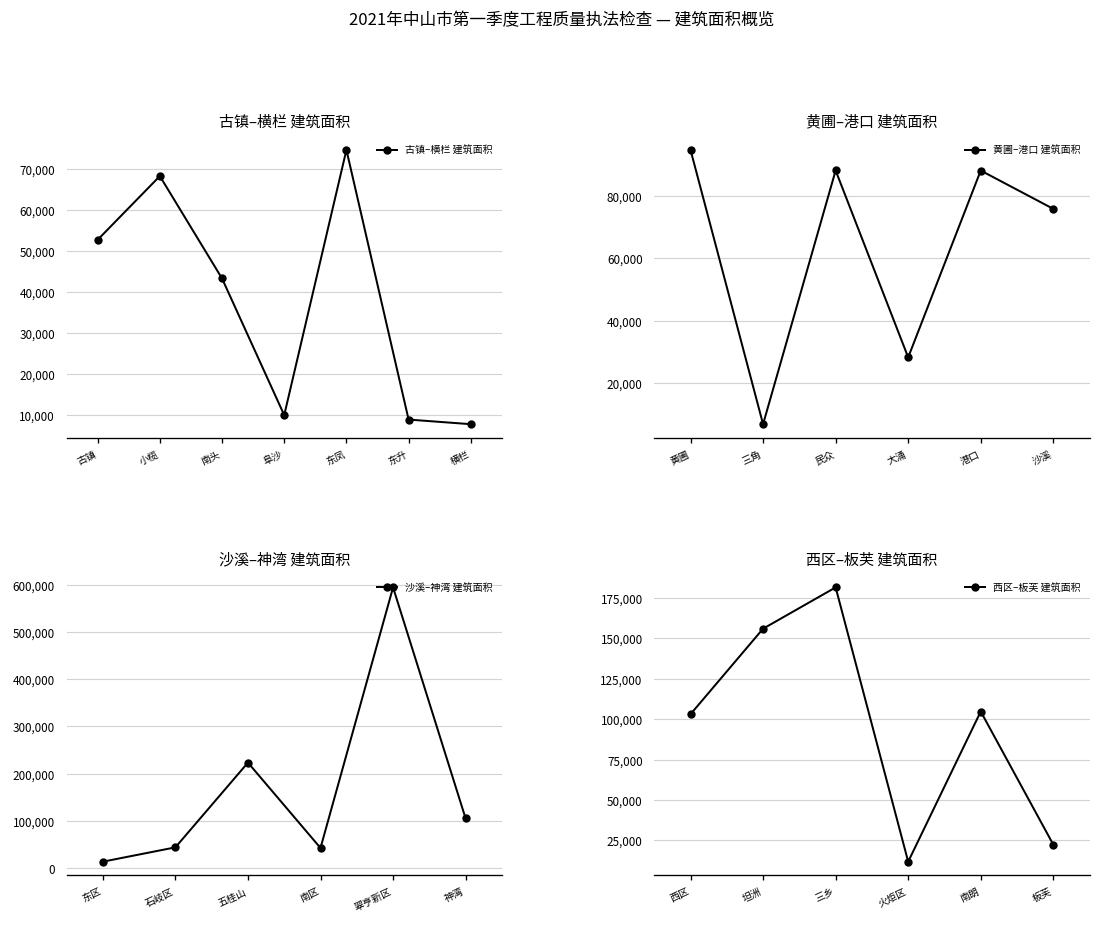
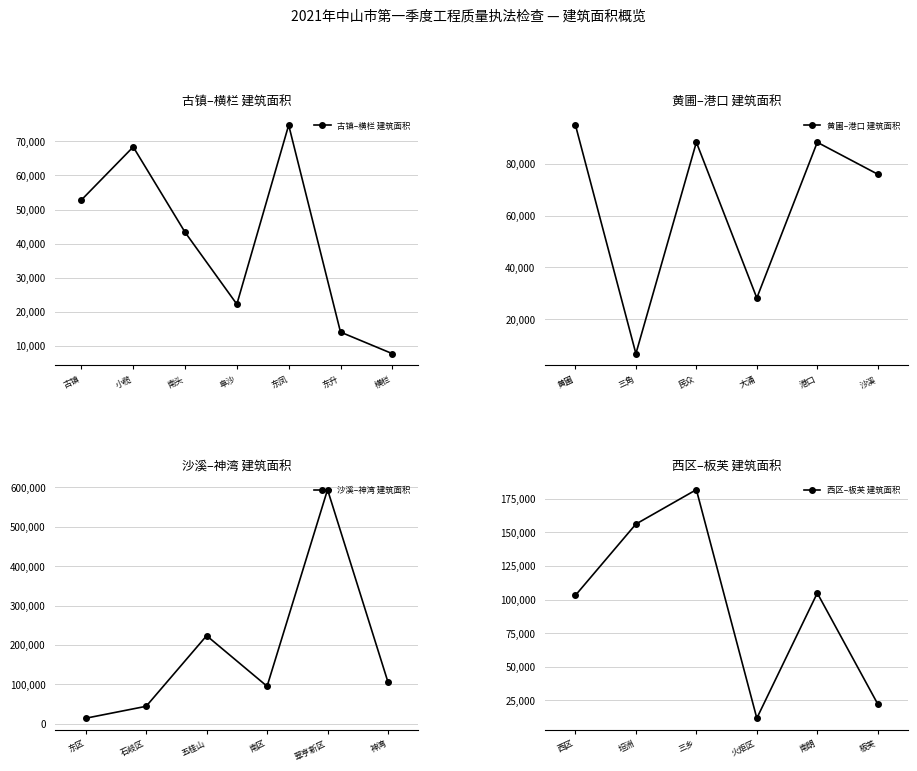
古镇–横栏 建筑面积, 阜沙: 10,000 -> 22,000
古镇–横栏 建筑面积, 东升: 9,000 -> 14,000
沙溪–神湾 建筑面积, 南区: 40,000 -> 100,000
